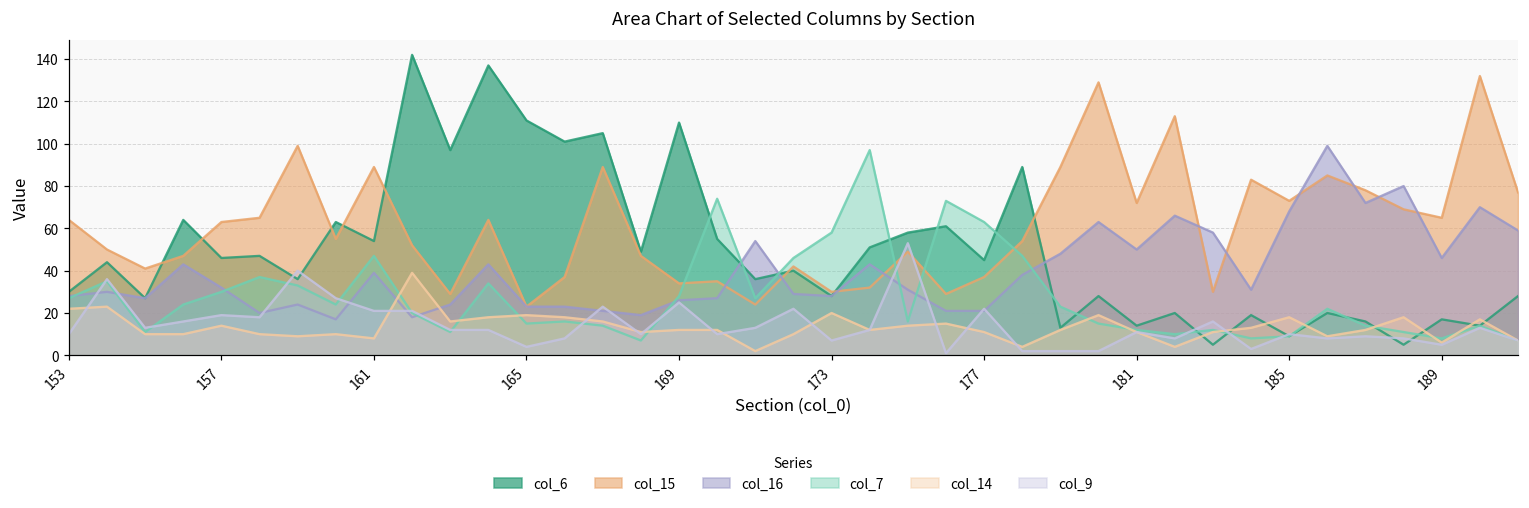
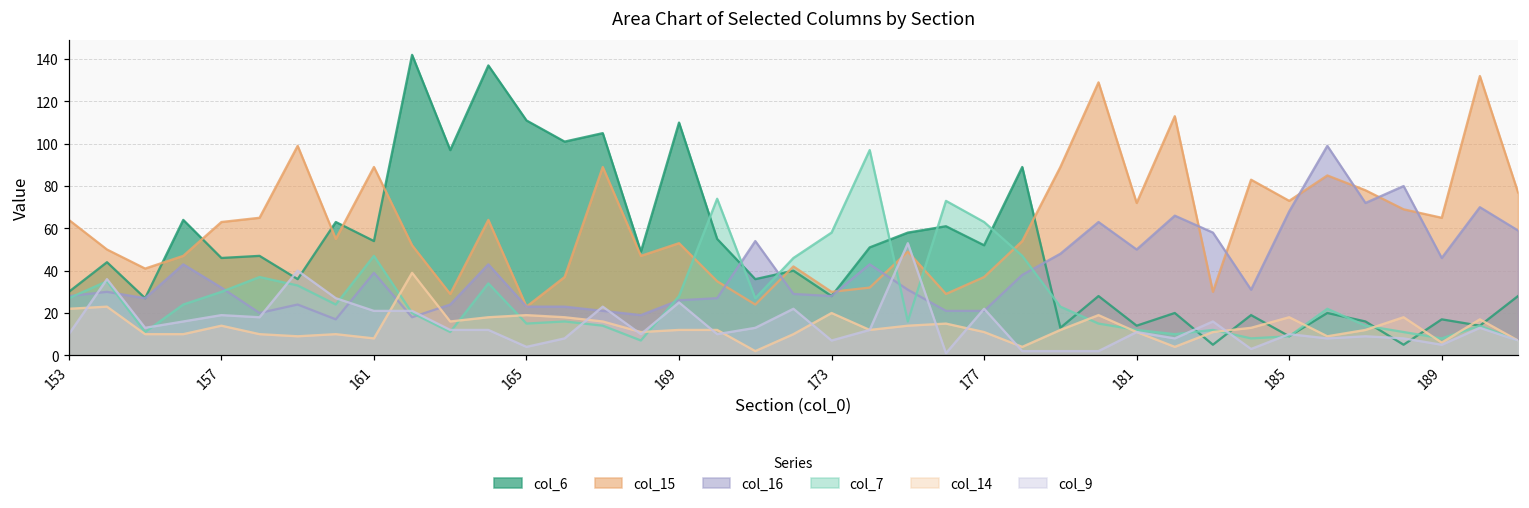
col_15, 169: 34 -> 53
col_6, 177: 45 -> 52
